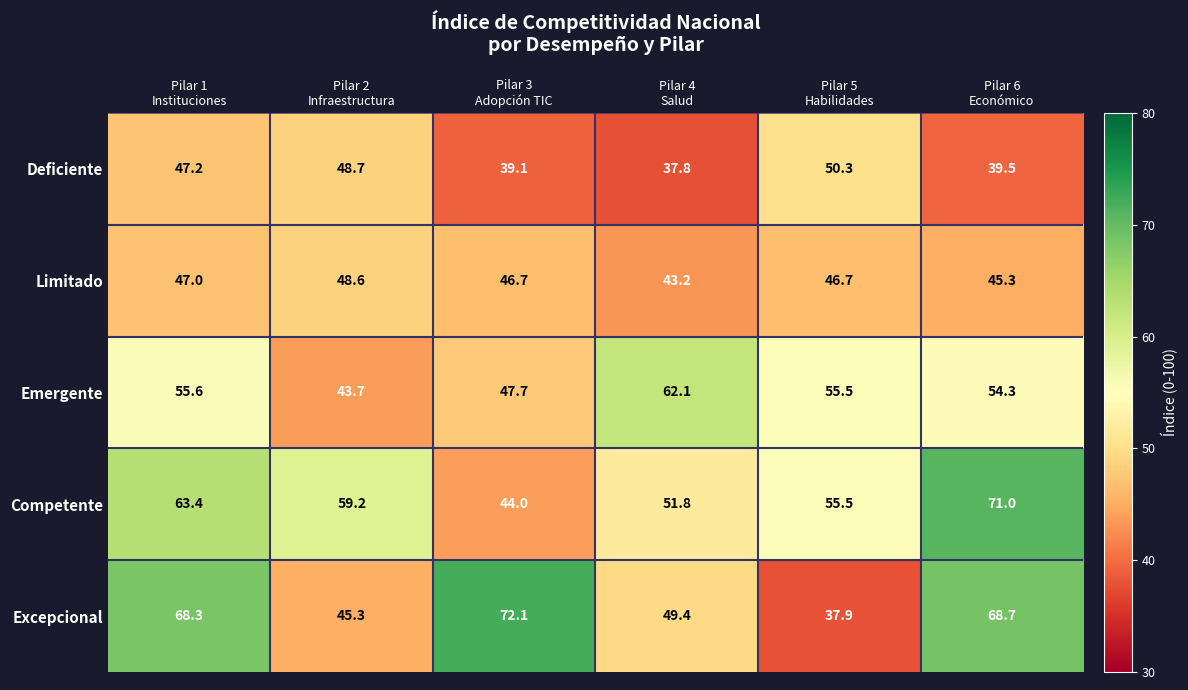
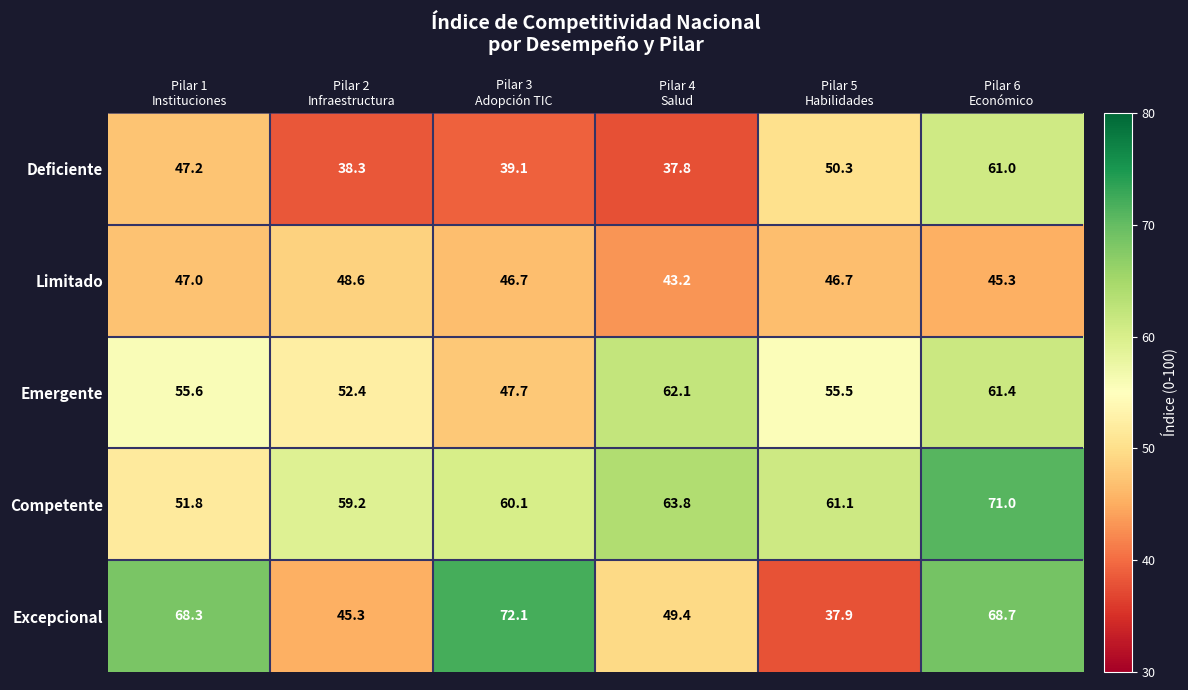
Deficiente, Pilar 2 Infraestructura: 48.7 -> 38.3
Deficiente, Pilar 6 Económico: 39.5 -> 61.0
Emergente, Pilar 2 Infraestructura: 43.7 -> 52.4
Emergente, Pilar 6 Económico: 54.3 -> 61.4
Competente, Pilar 1 Instituciones: 63.4 -> 51.8
Competente, Pilar 3 Adopción TIC: 44.0 -> 60.1
Competente, Pilar 4 Salud: 51.8 -> 63.8
Competente, Pilar 5 Habilidades: 55.5 -> 61.1
